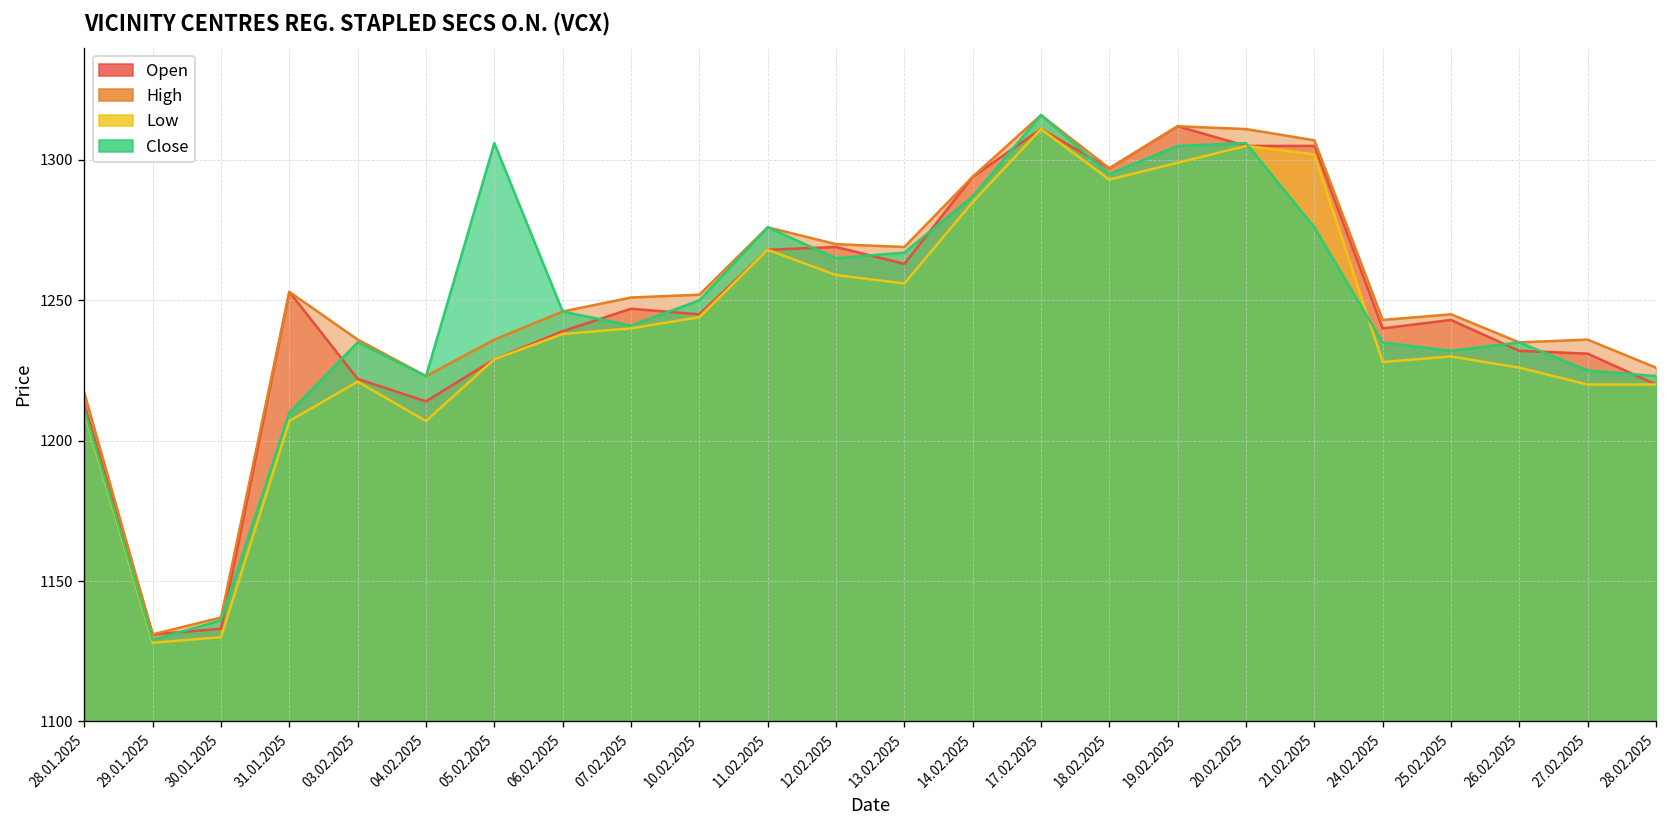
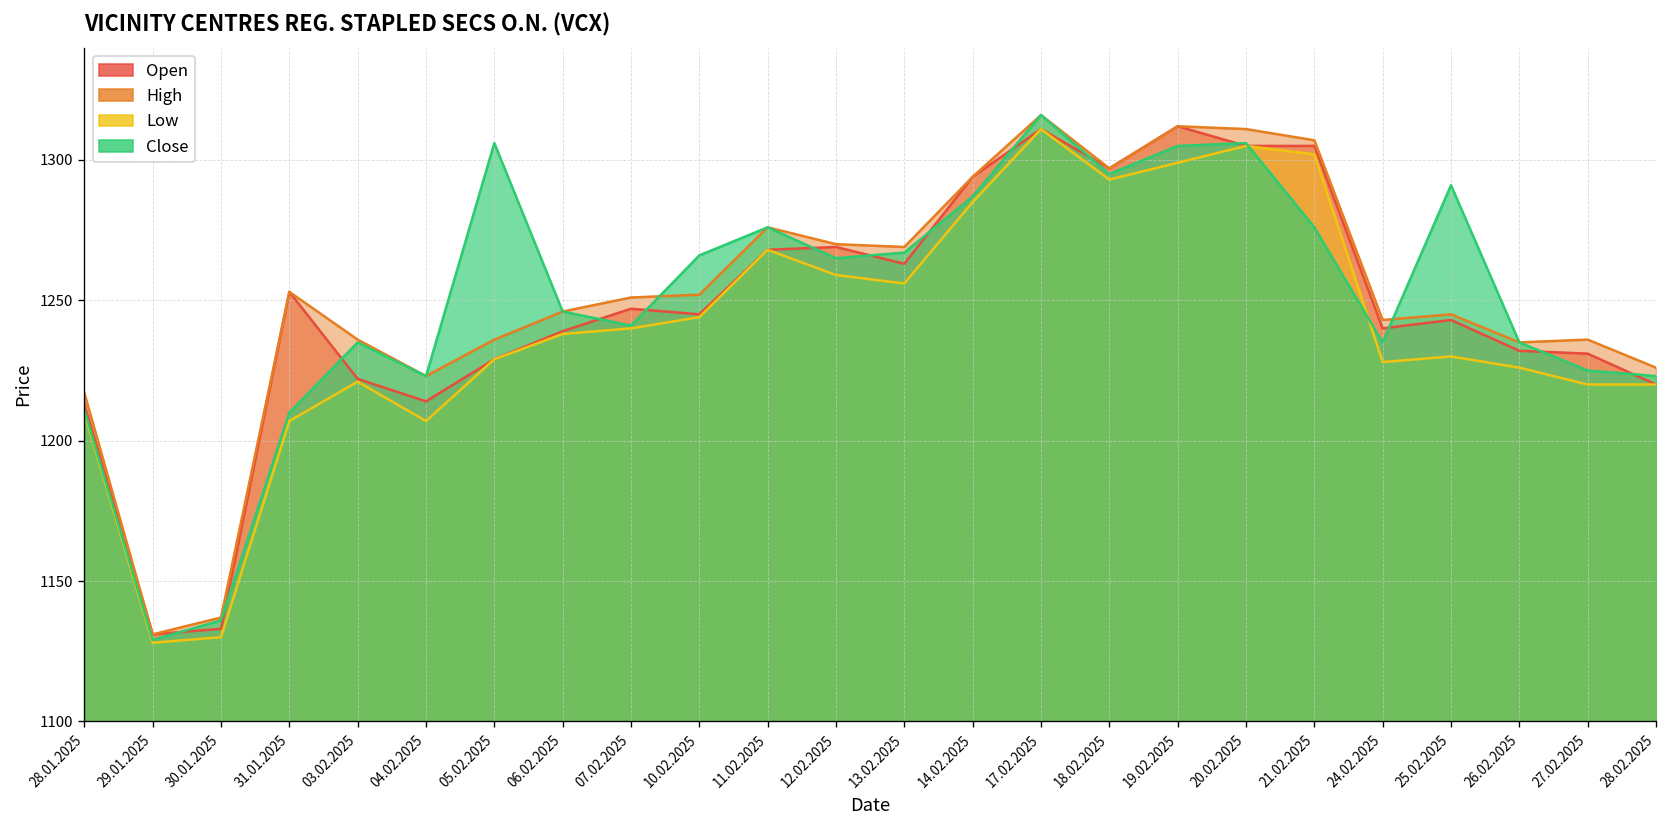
Close, 10.02.2025: 1250 -> 1266
Close, 25.02.2025: 1232 -> 1291
